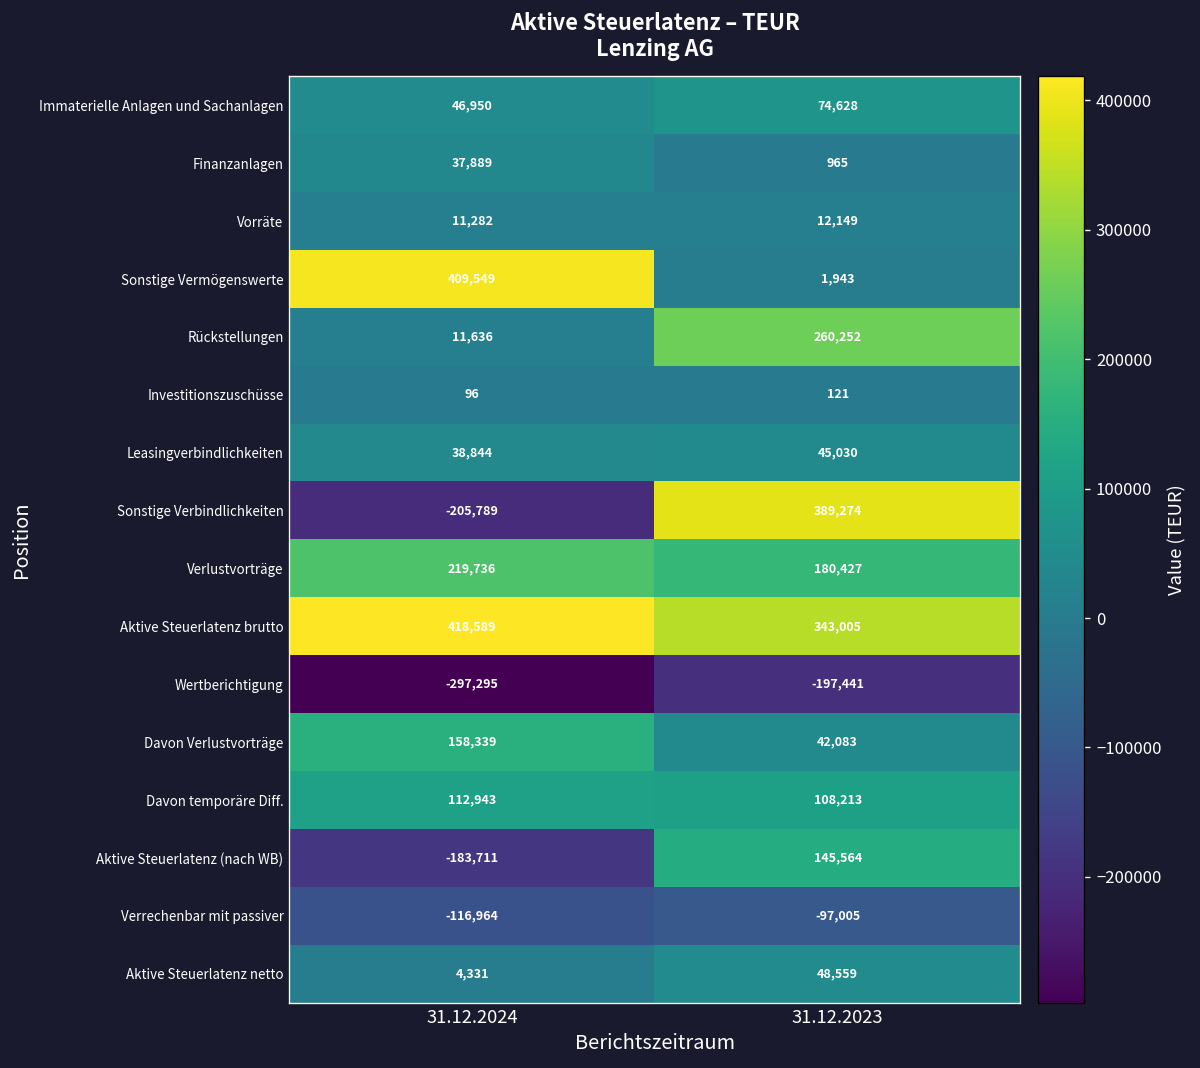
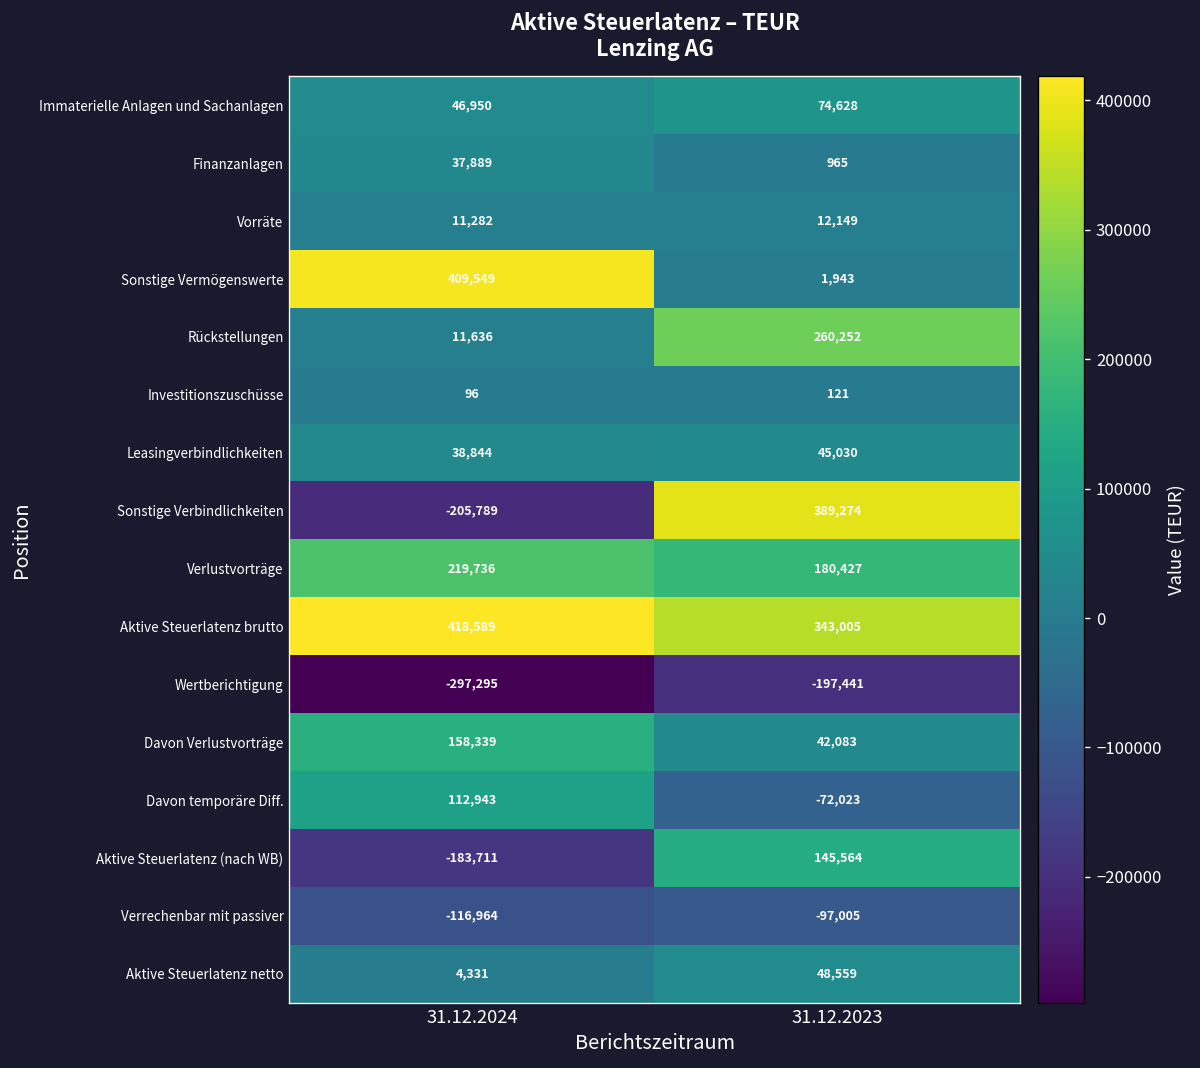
Davon temporäre Diff., 31.12.2023: 108,213 -> -72,023
